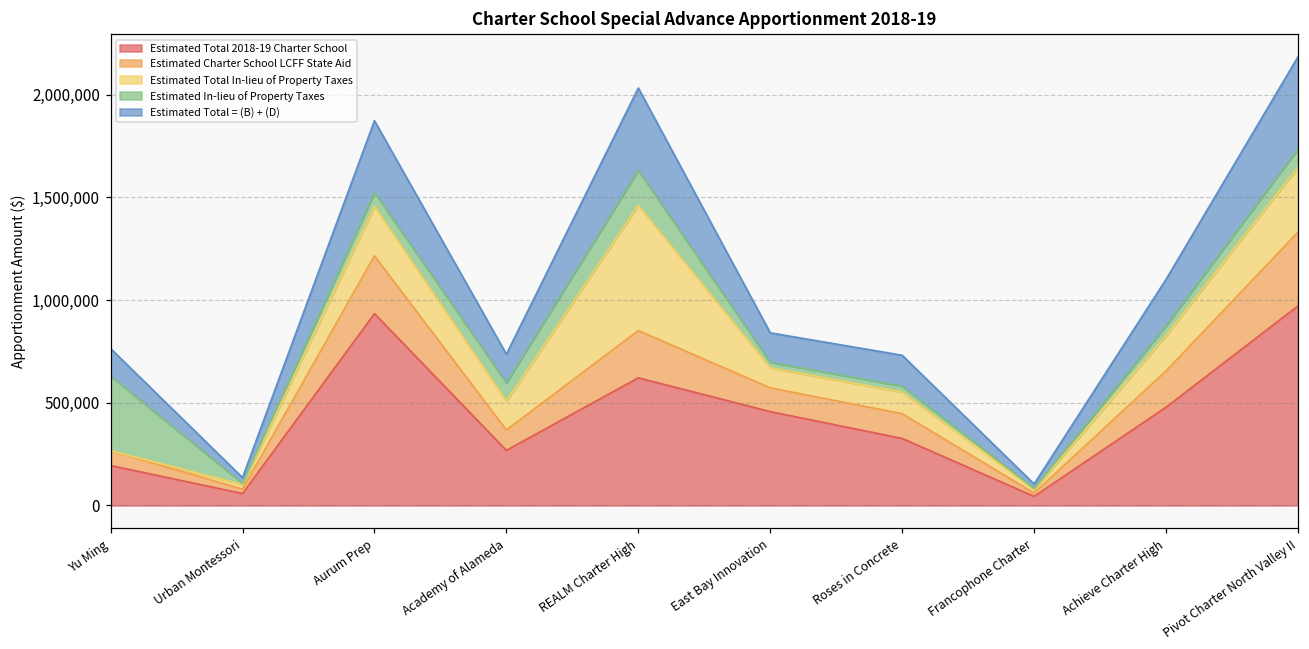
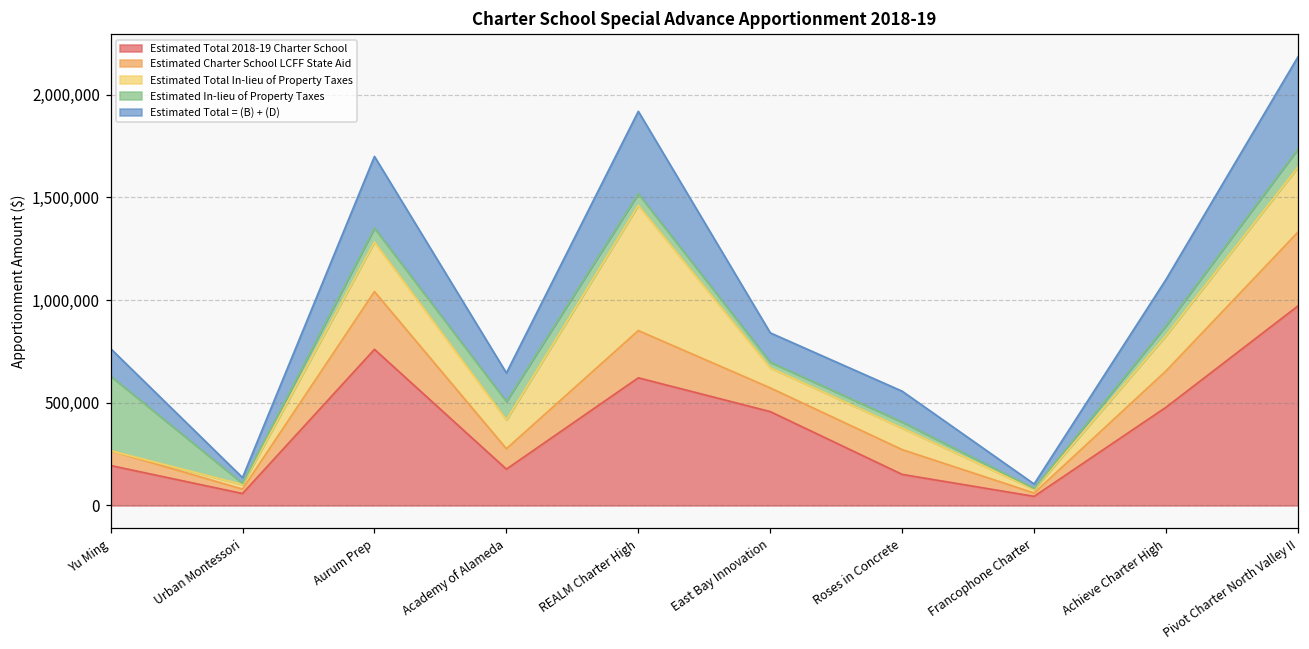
Estimated Total 2018-19 Charter School, Aurum Prep: 930,000 -> 760,000
Estimated Total 2018-19 Charter School, Academy of Alameda: 270,000 -> 180,000
Estimated In-lieu of Property Taxes, REALM Charter High: 170,000 -> 60,000
Estimated Total 2018-19 Charter School, Roses in Concrete: 330,000 -> 150,000
